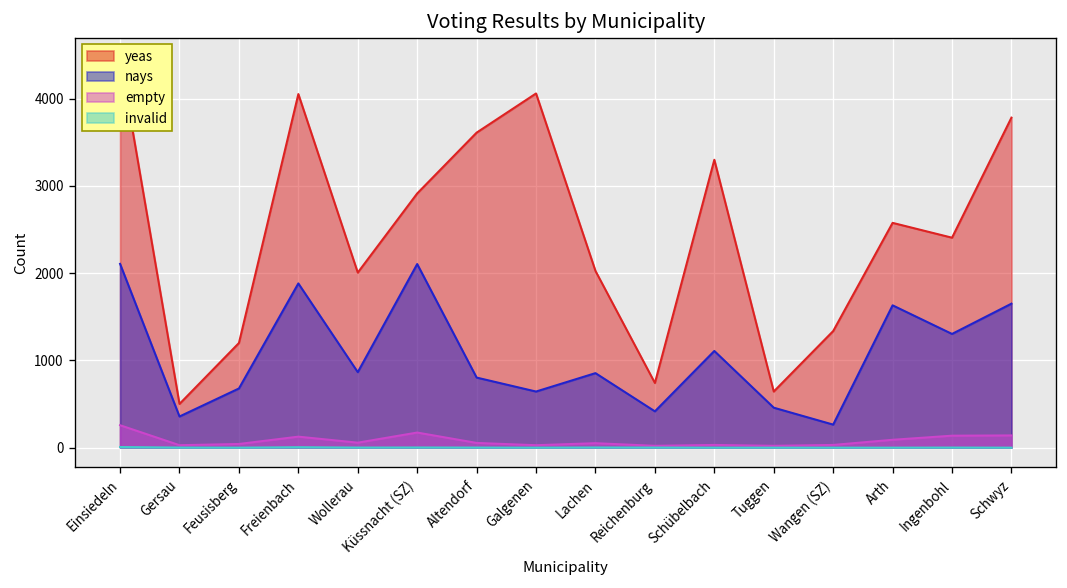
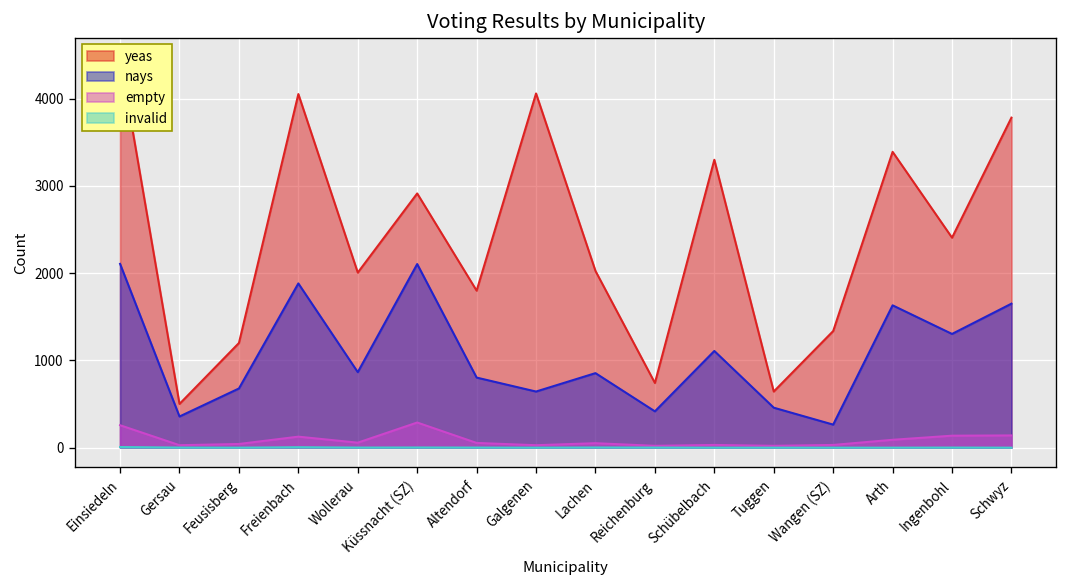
empty, Küssnacht (SZ): 200 -> 300
yeas, Altendorf: 3600 -> 1800
yeas, Arth: 2600 -> 3400
